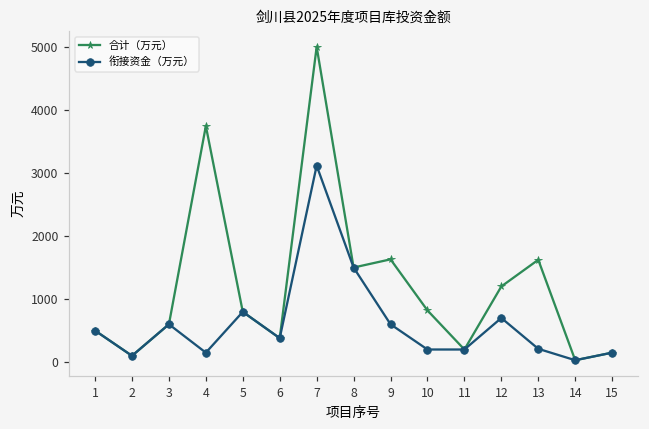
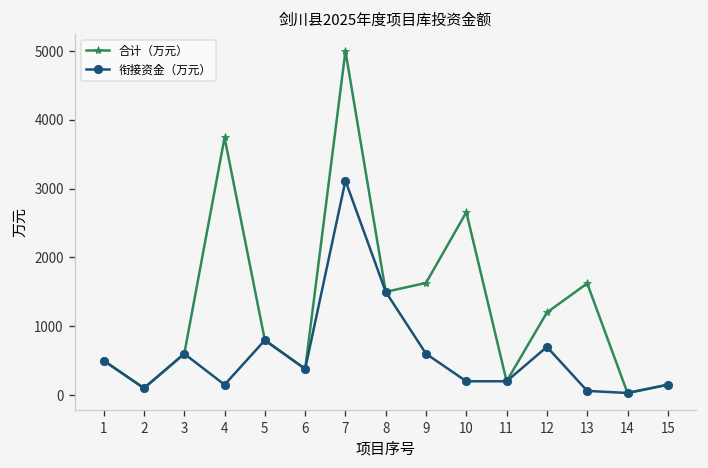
合计（万元）, 10: 800 -> 2700
衔接资金（万元）, 13: 200 -> 100
